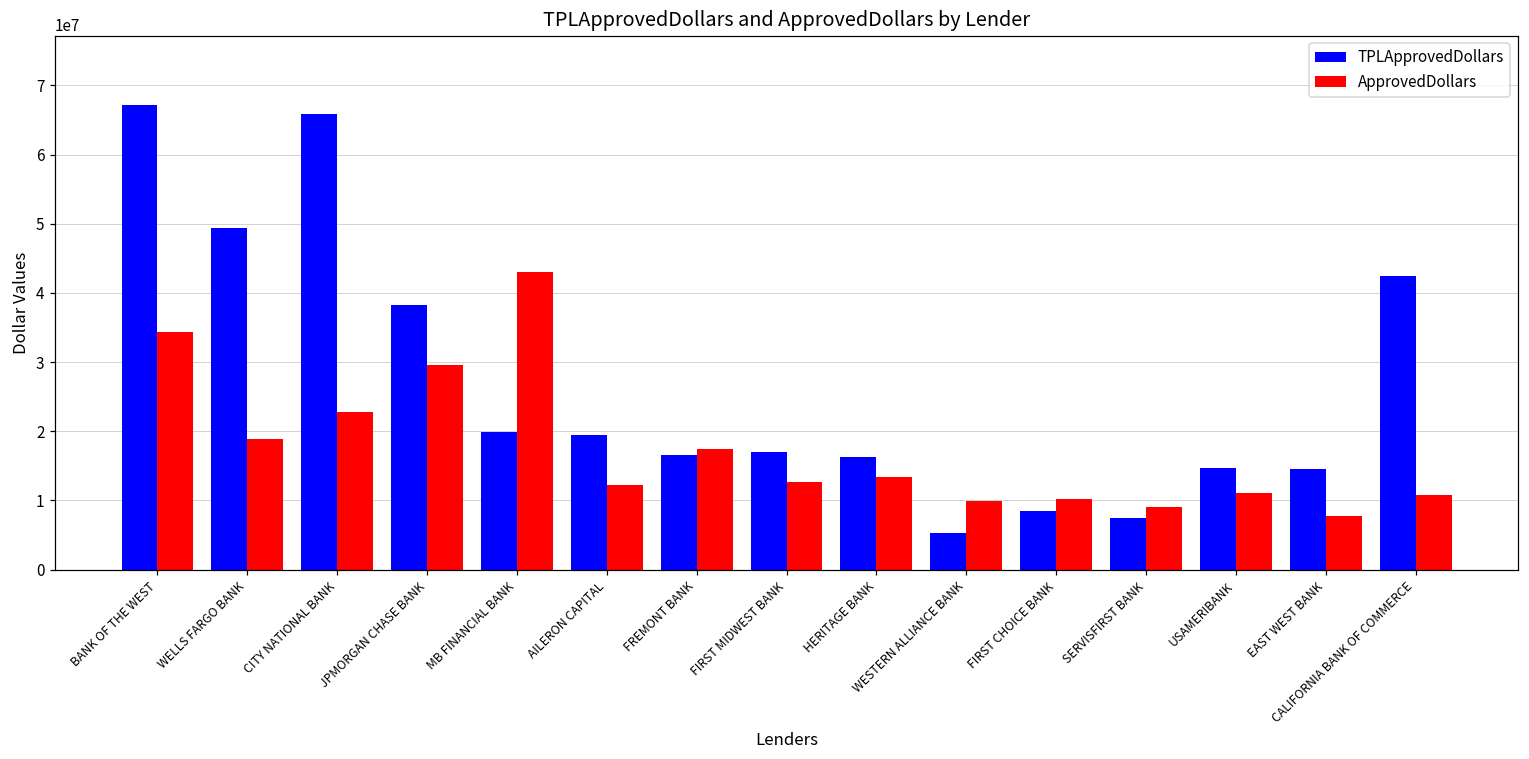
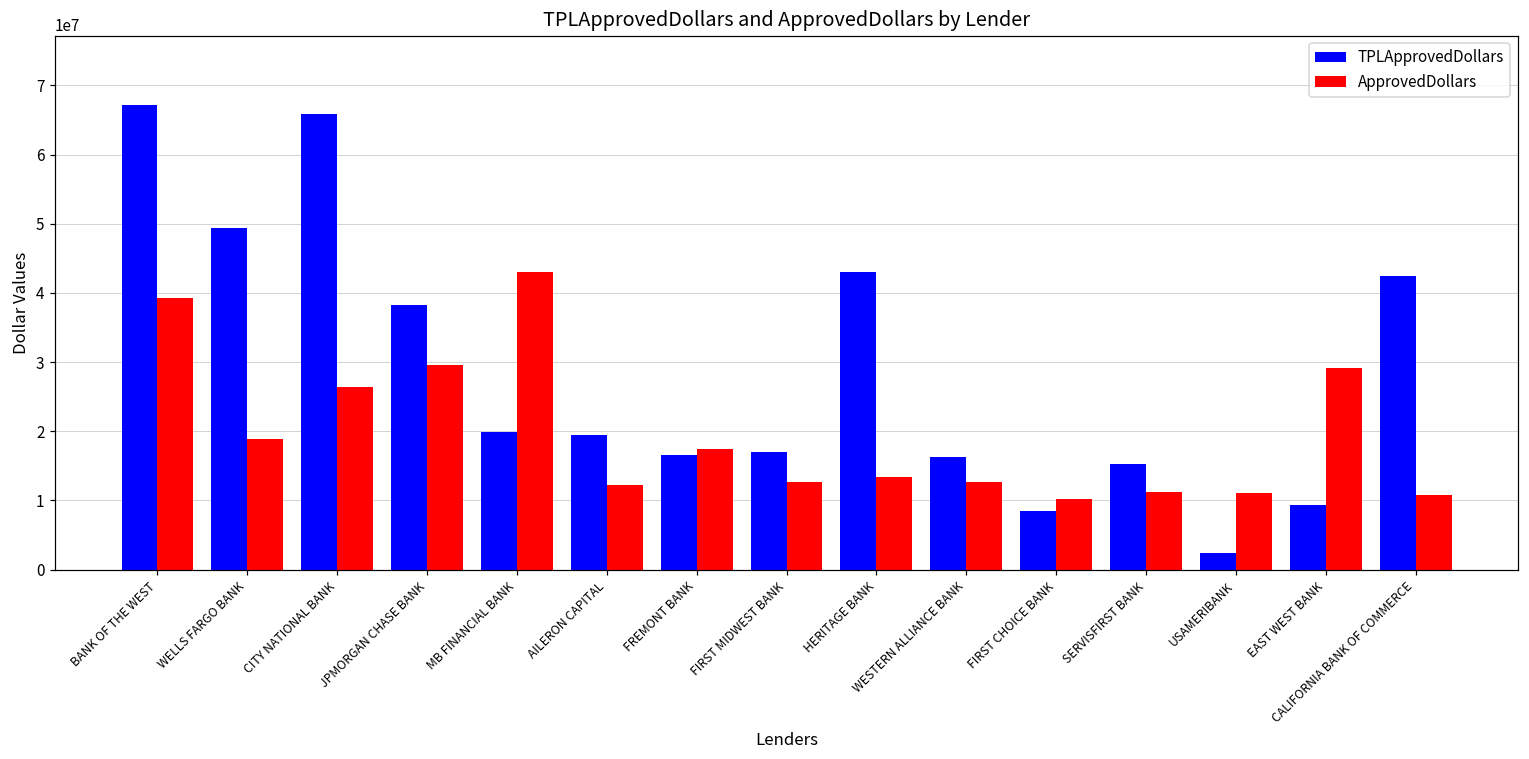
ApprovedDollars, BANK OF THE WEST: 34000000 -> 39000000
ApprovedDollars, CITY NATIONAL BANK: 23000000 -> 26000000
TPLApprovedDollars, HERITAGE BANK: 16000000 -> 43000000
TPLApprovedDollars, WESTERN ALLIANCE BANK: 5000000 -> 16000000
ApprovedDollars, WESTERN ALLIANCE BANK: 10000000 -> 13000000
TPLApprovedDollars, SERVISFIRST BANK: 7000000 -> 15000000
ApprovedDollars, SERVISFIRST BANK: 9000000 -> 11000000
TPLApprovedDollars, USAMERIBANK: 15000000 -> 2000000
TPLApprovedDollars, EAST WEST BANK: 15000000 -> 9000000
ApprovedDollars, EAST WEST BANK: 8000000 -> 29000000
